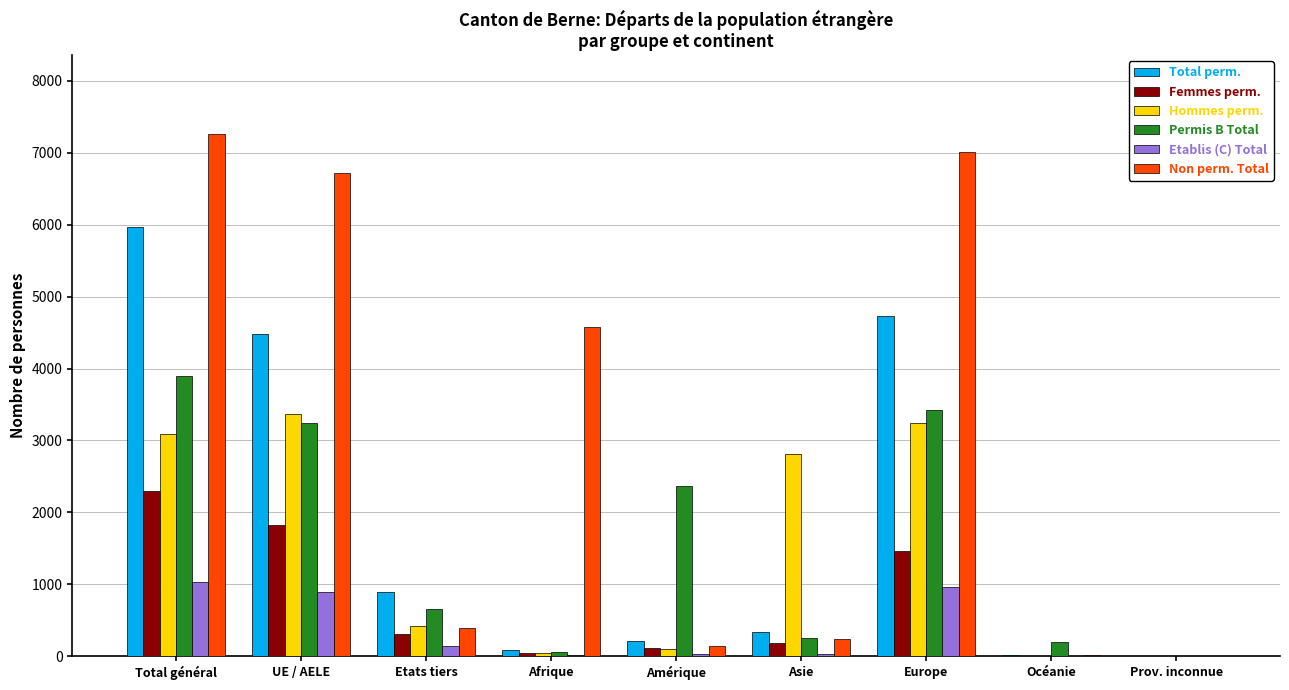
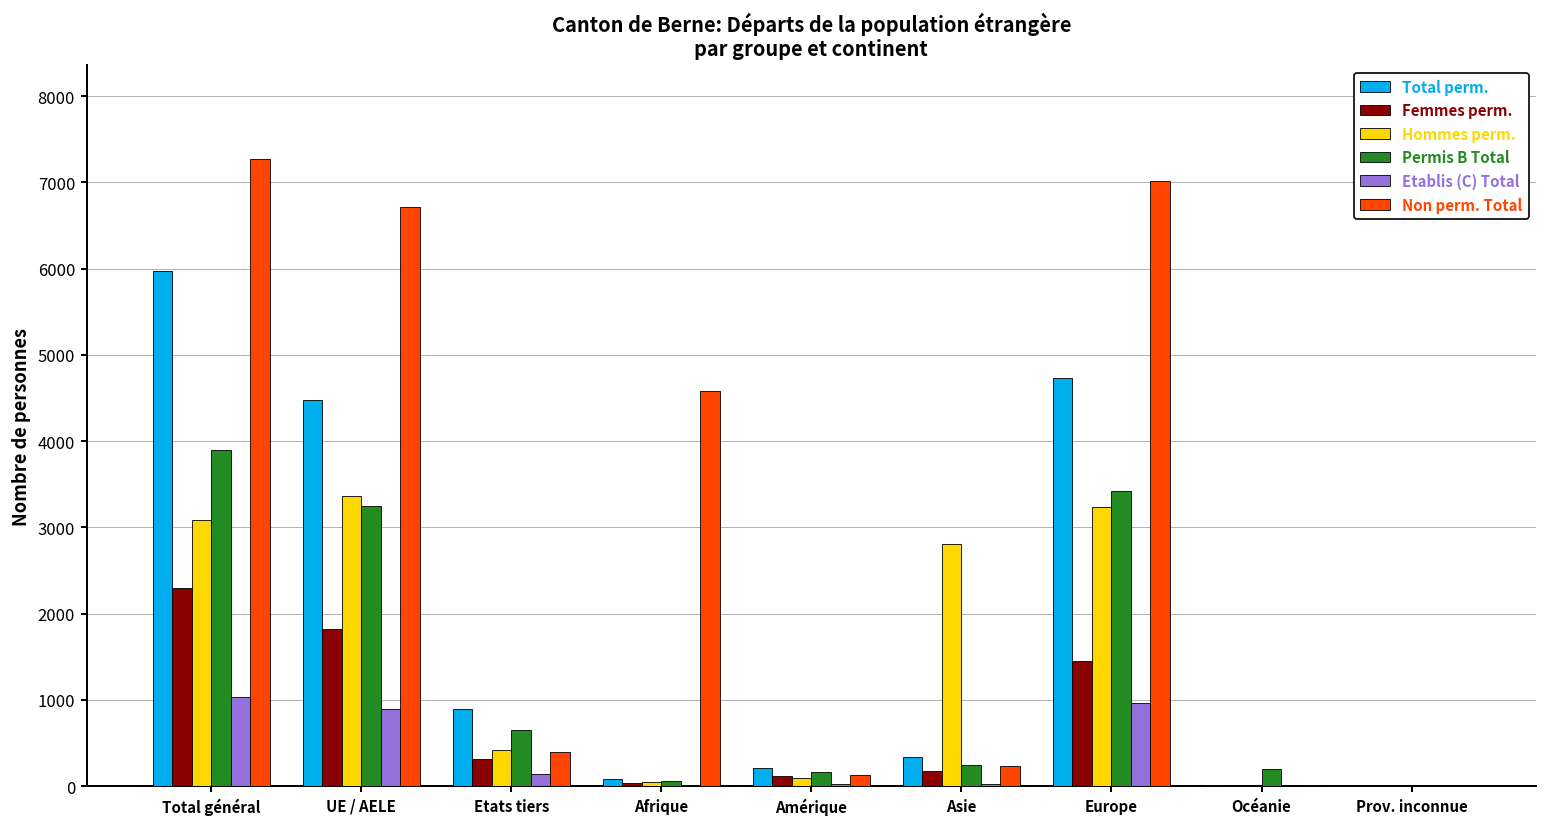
Permis B Total, Amérique: 2400 -> 200
